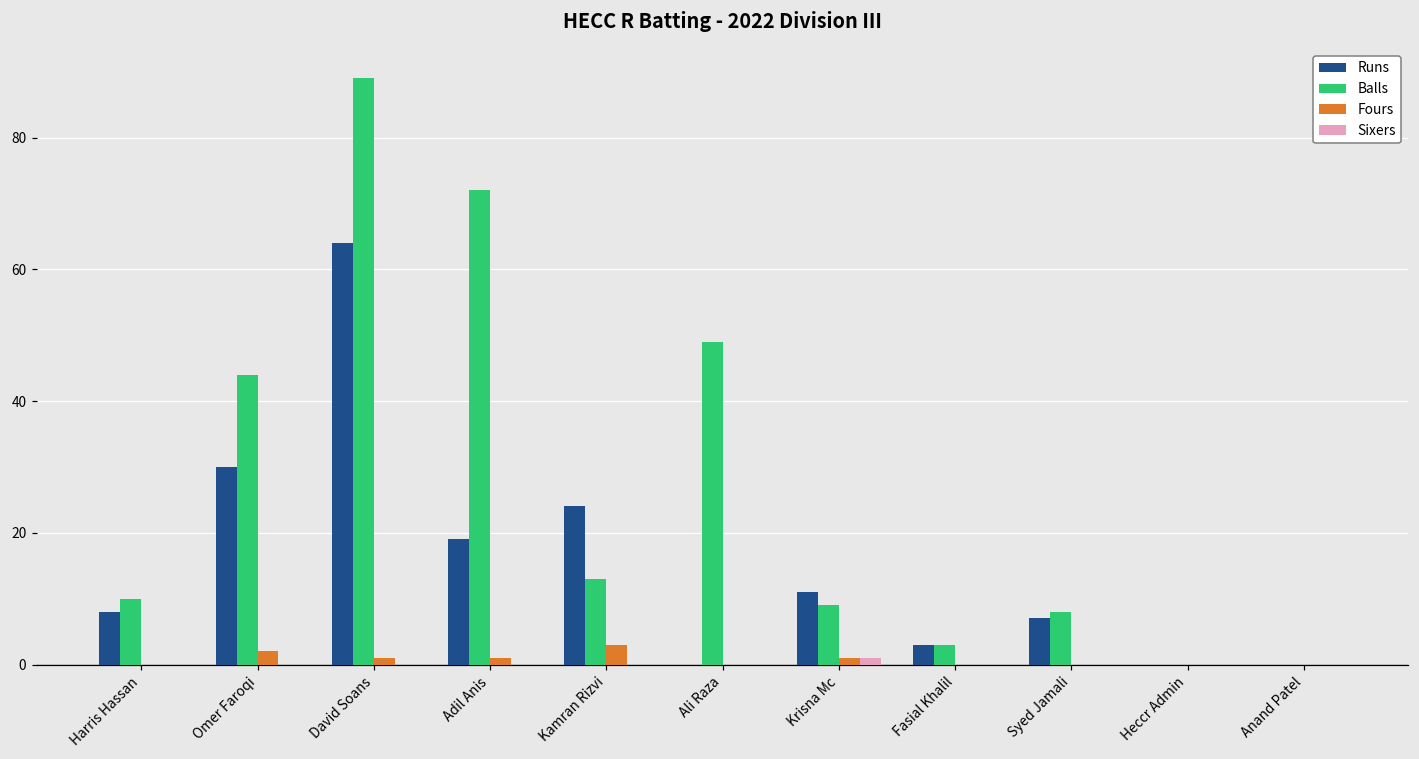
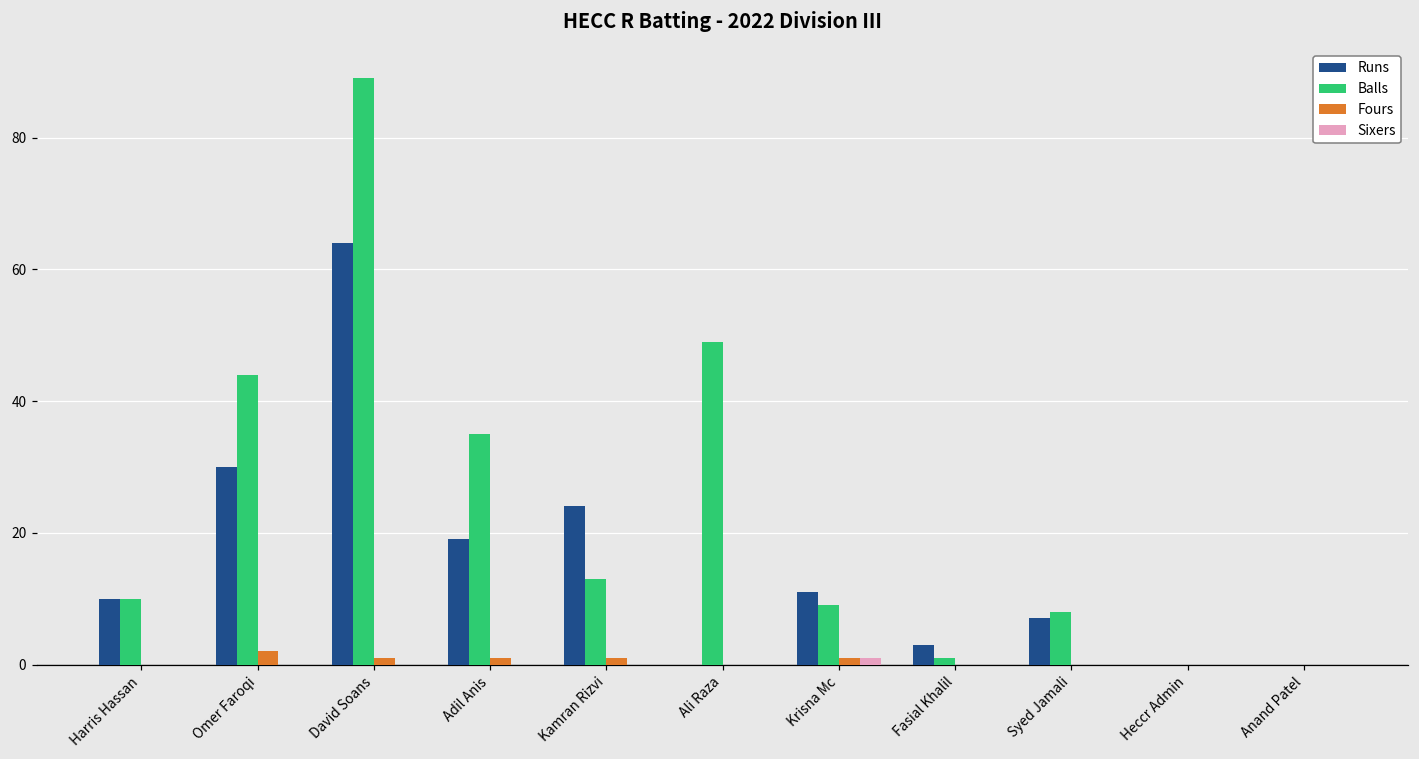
Runs, Harris Hassan: 8 -> 10
Balls, Adil Anis: 72 -> 35
Fours, Kamran Rizvi: 3 -> 1
Balls, Fasial Khalil: 3 -> 1
